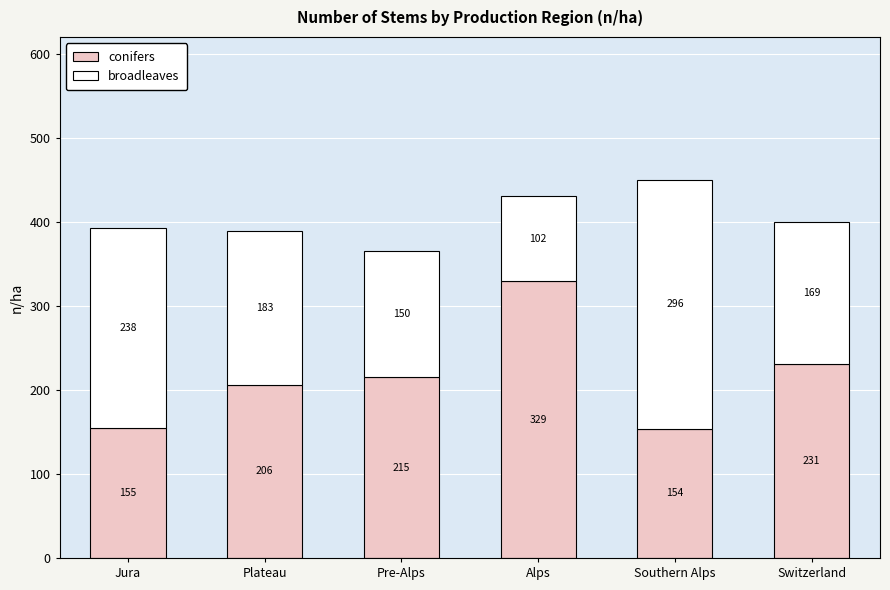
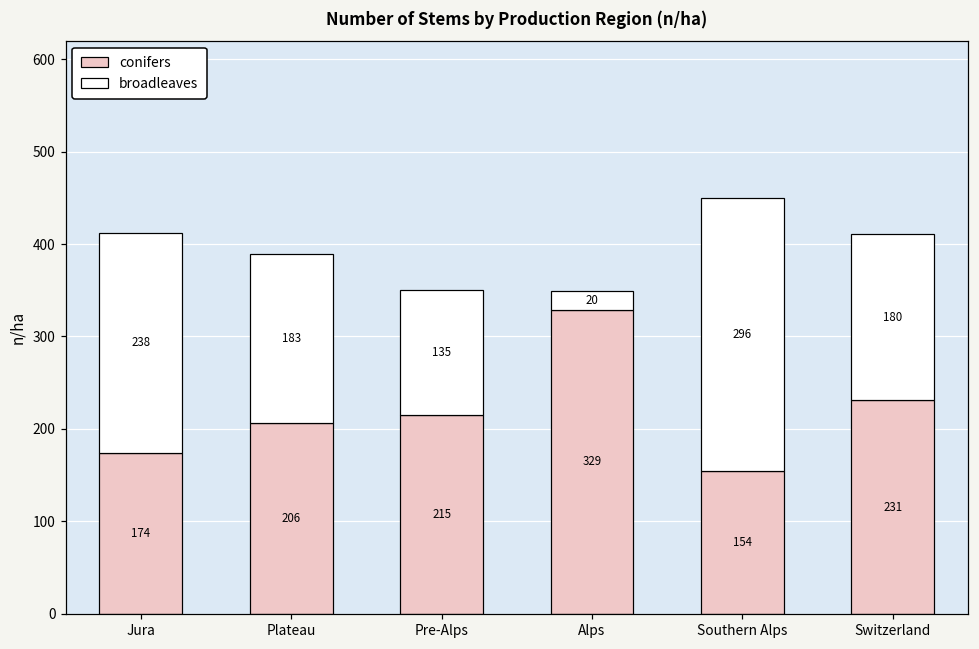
conifers, Jura: 155 -> 174
broadleaves, Pre-Alps: 150 -> 135
broadleaves, Alps: 102 -> 20
broadleaves, Switzerland: 169 -> 180
